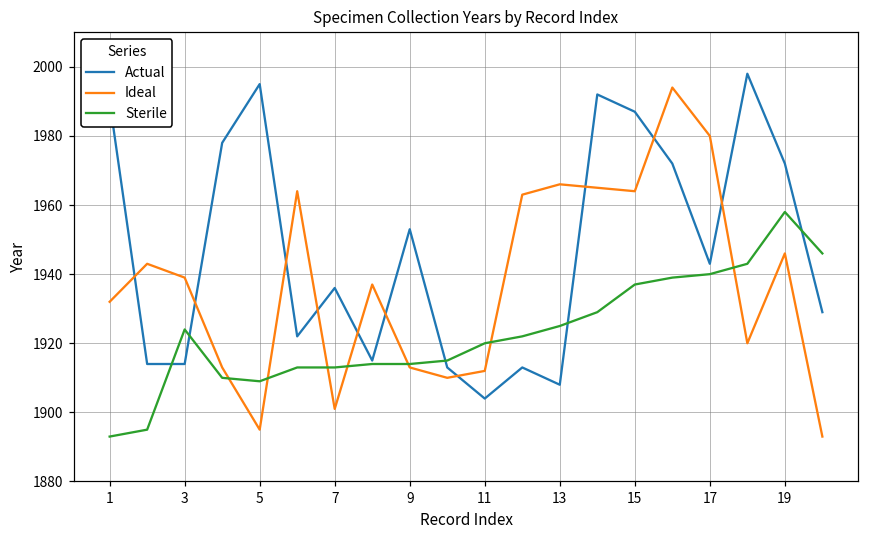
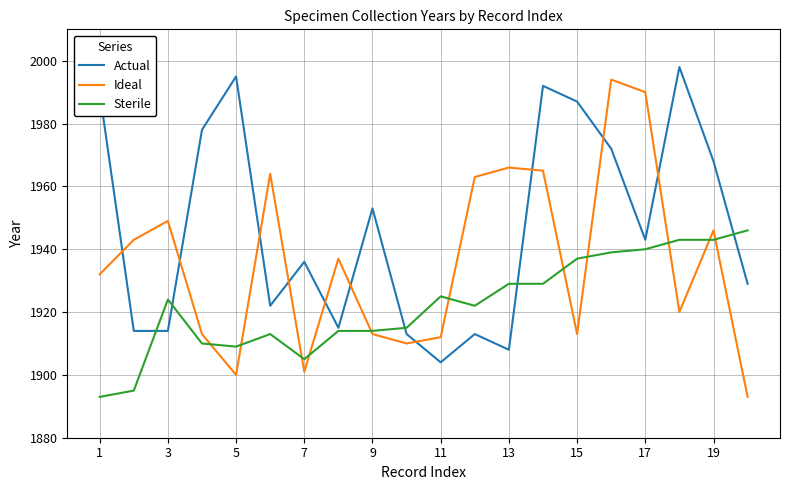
Ideal, 3: 1939 -> 1949
Ideal, 5: 1895 -> 1900
Sterile, 7: 1913 -> 1905
Sterile, 11: 1920 -> 1925
Sterile, 13: 1925 -> 1929
Ideal, 15: 1964 -> 1913
Ideal, 17: 1980 -> 1990
Actual, 19: 1972 -> 1968
Sterile, 19: 1958 -> 1943
